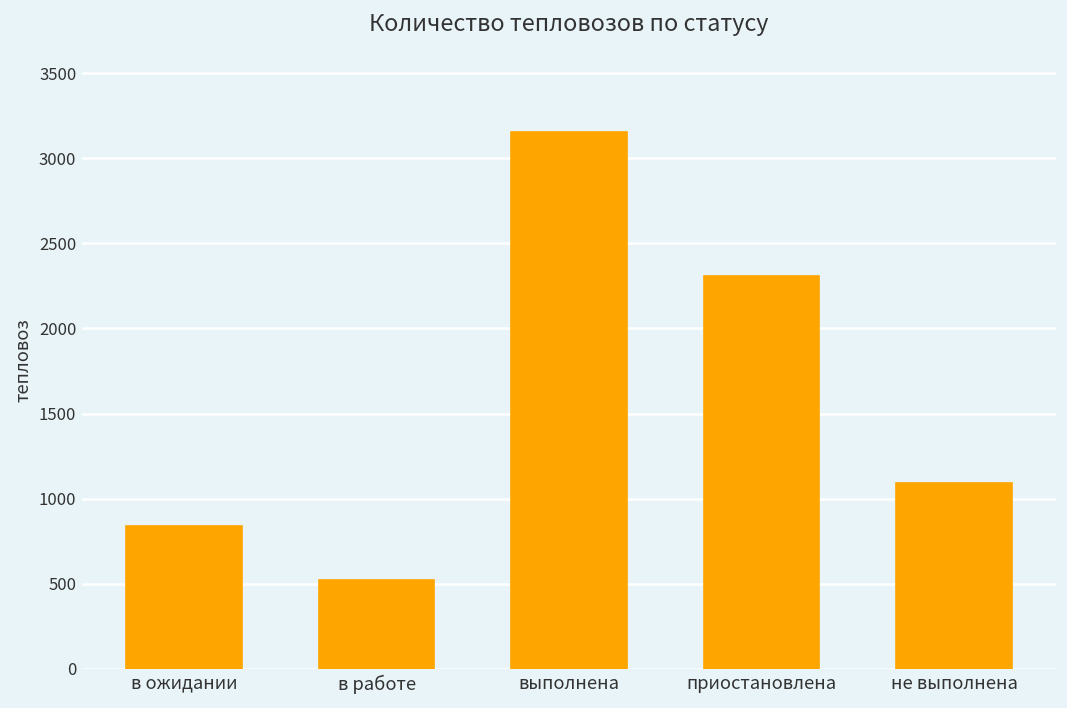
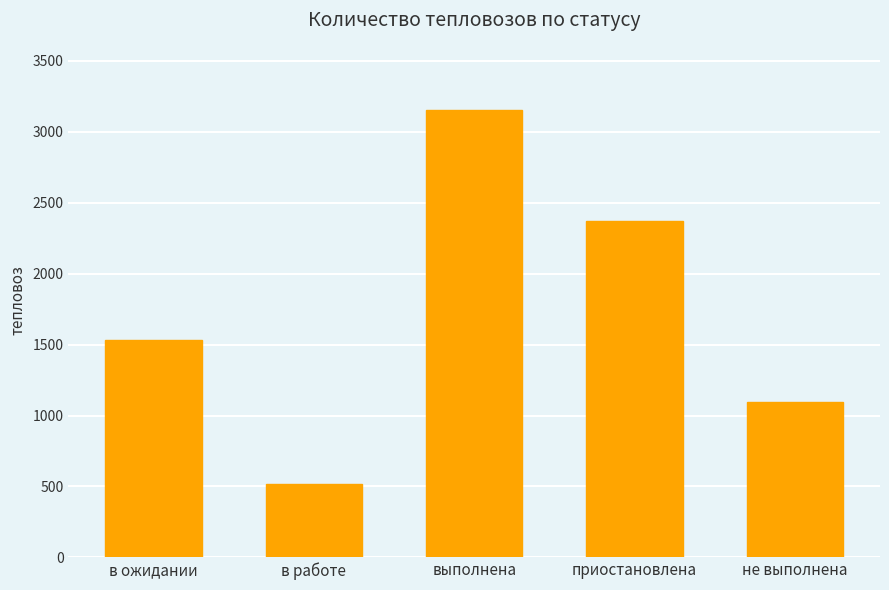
в ожидании: 840 -> 1530
приостановлена: 2310 -> 2370
